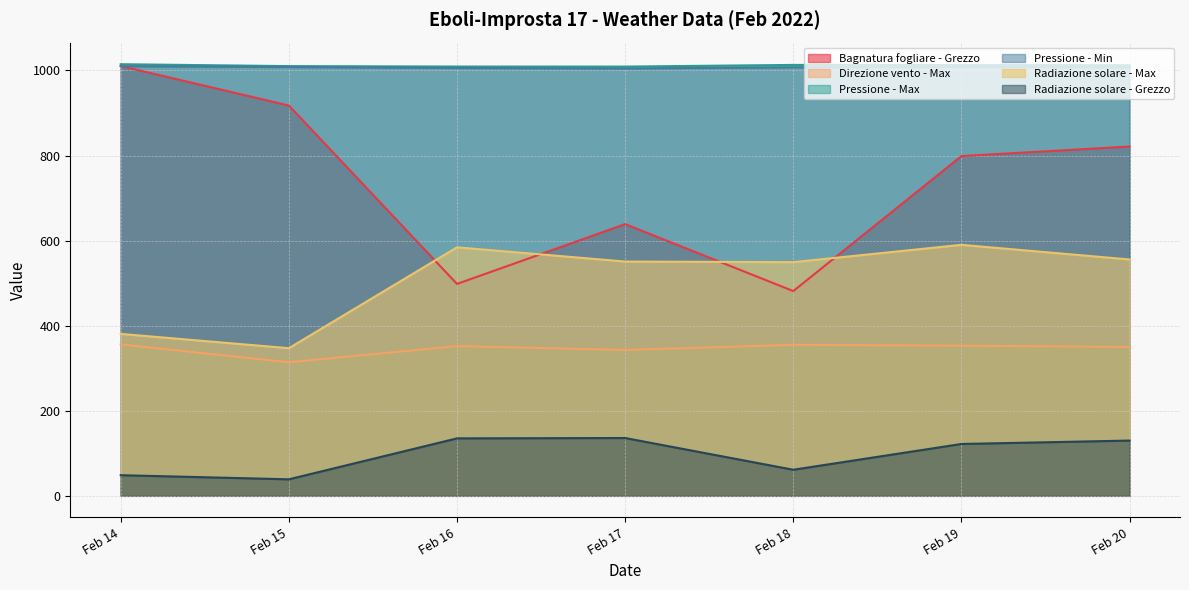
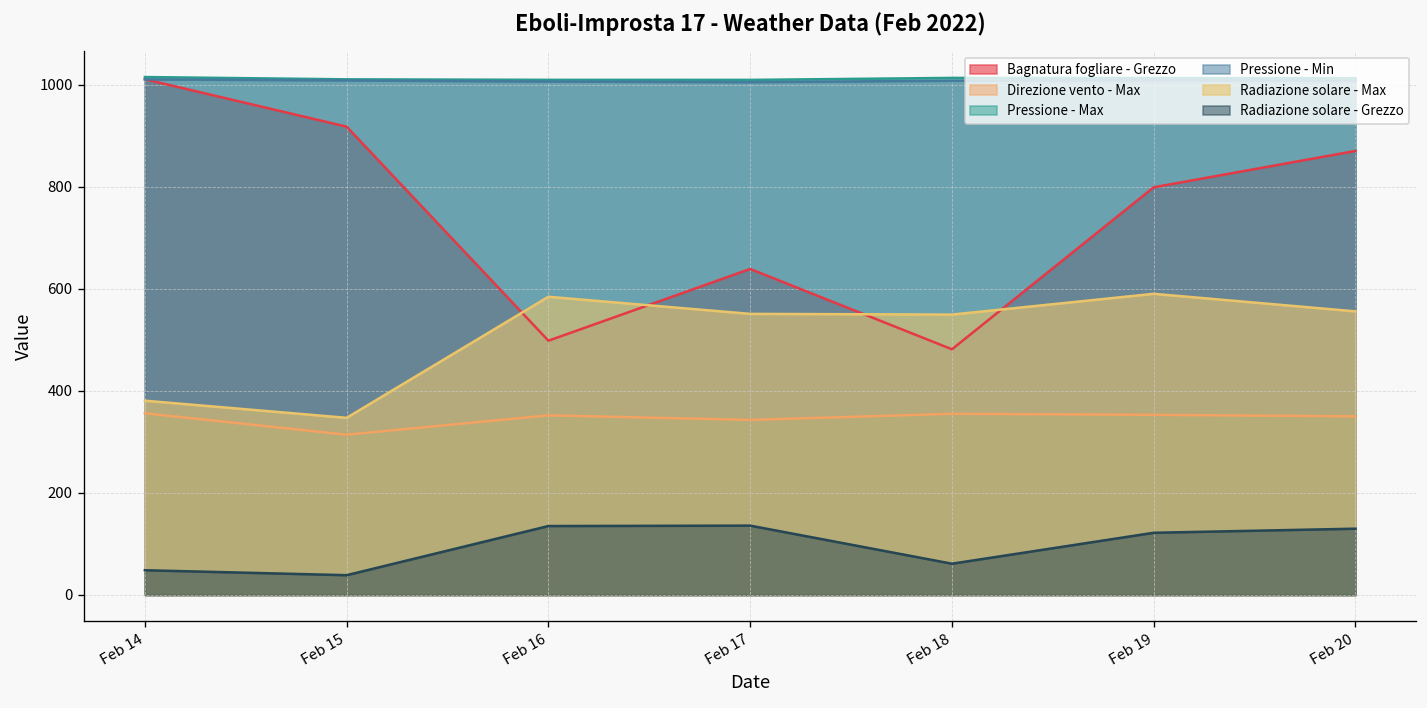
Bagnatura fogliare - Grezzo, Feb 20: 820 -> 870
